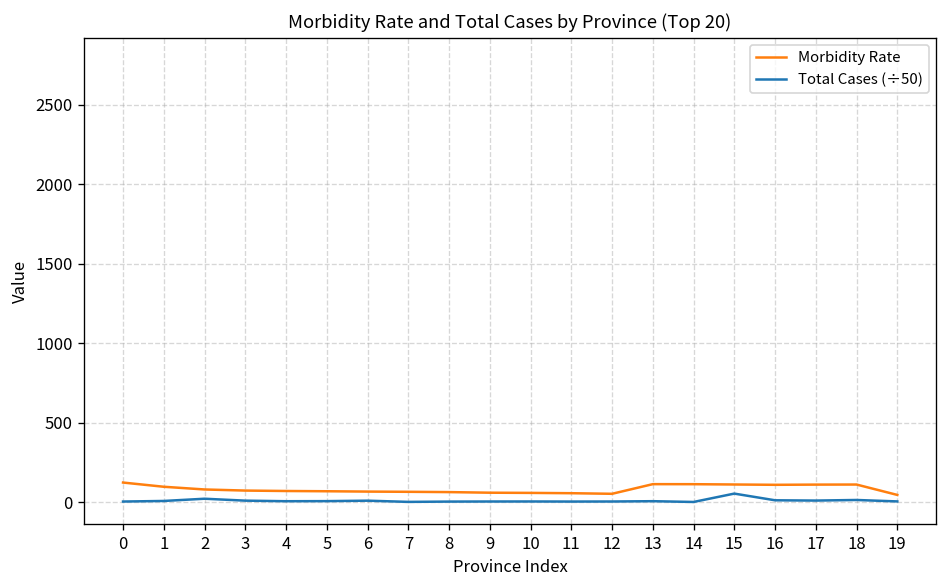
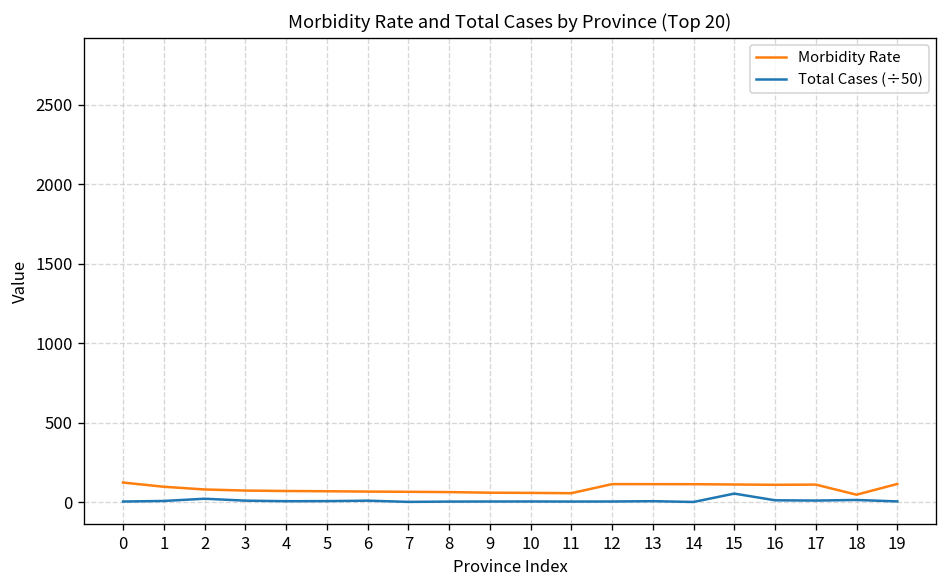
Morbidity Rate, 12: 50 -> 120
Morbidity Rate, 18: 110 -> 50
Morbidity Rate, 19: 50 -> 120
